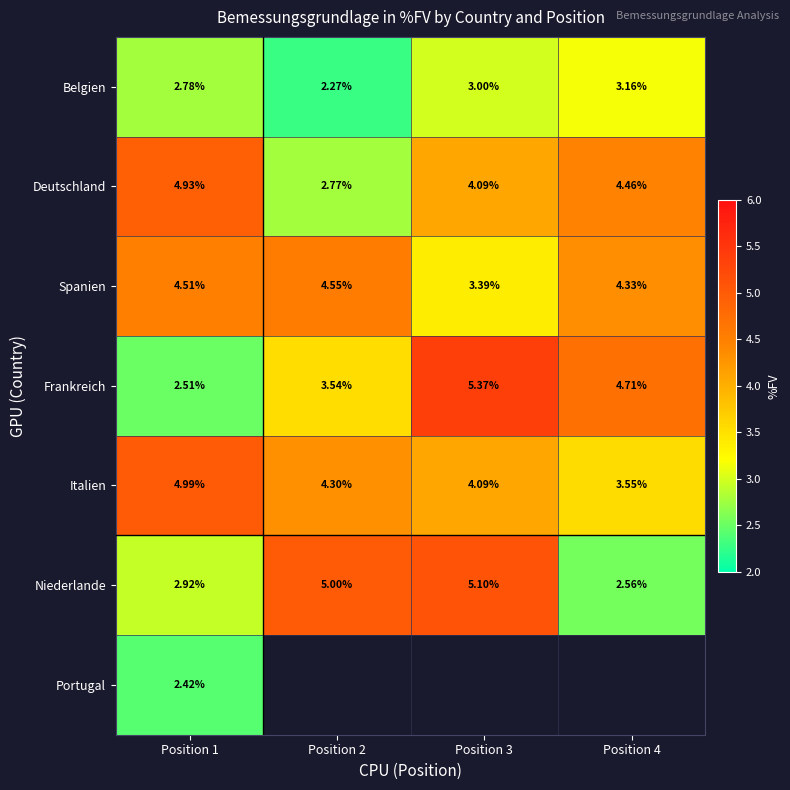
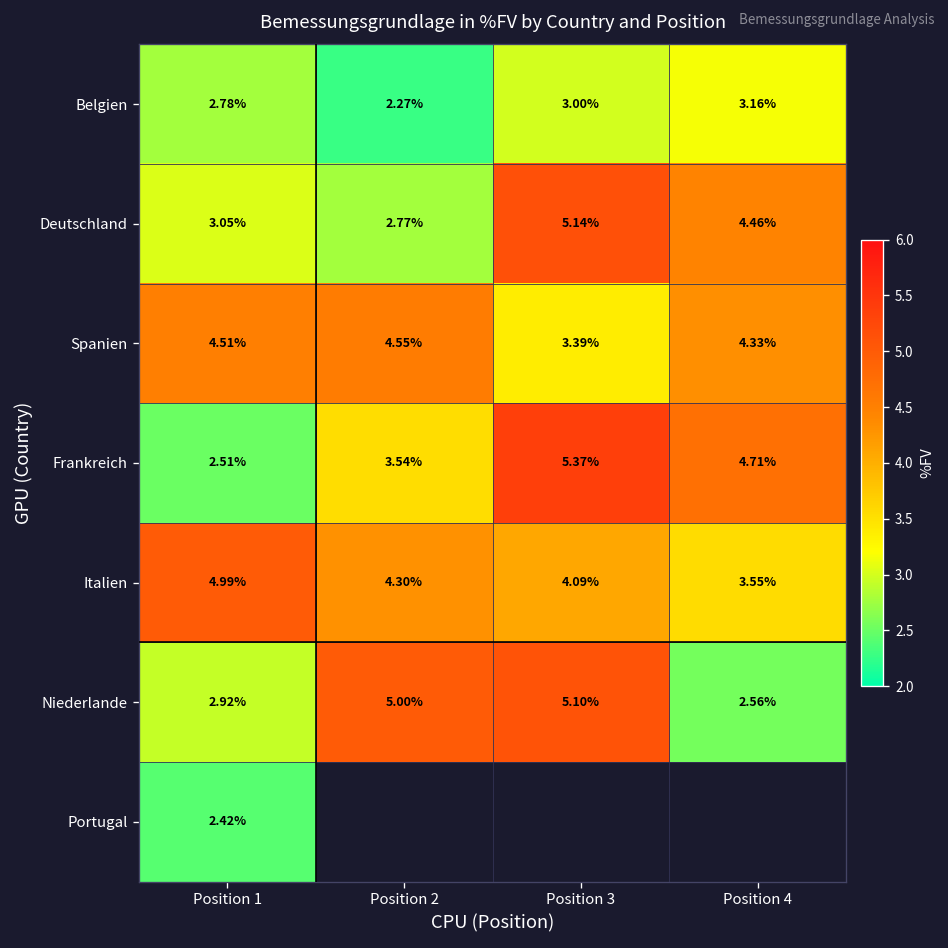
Deutschland, Position 1: 4.93% -> 3.05%
Deutschland, Position 3: 4.09% -> 5.14%
